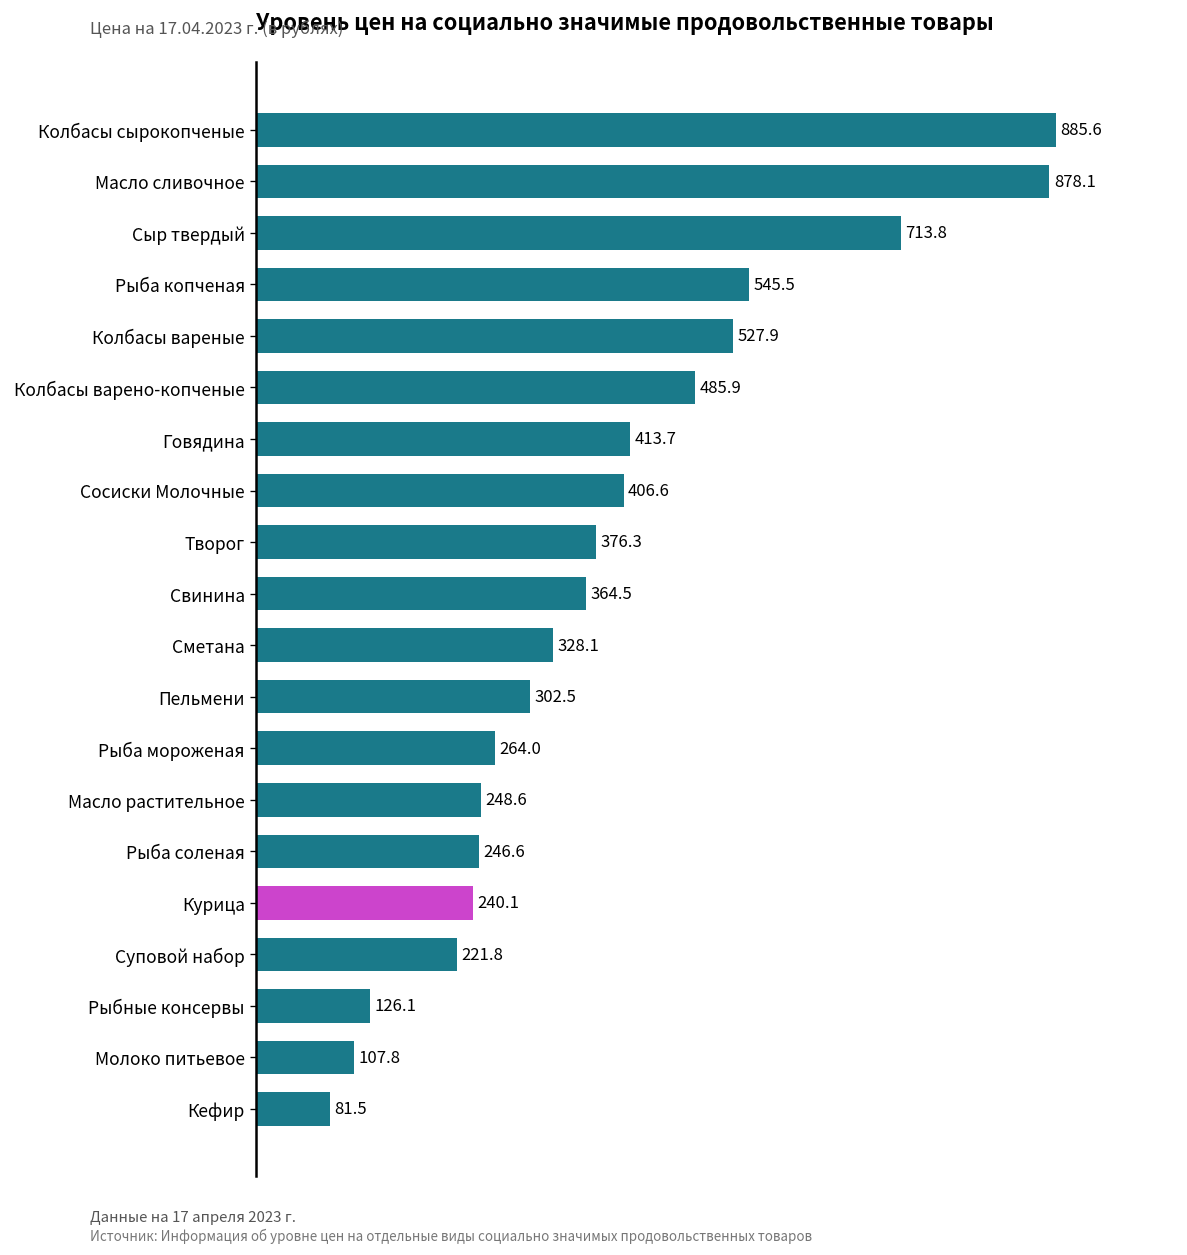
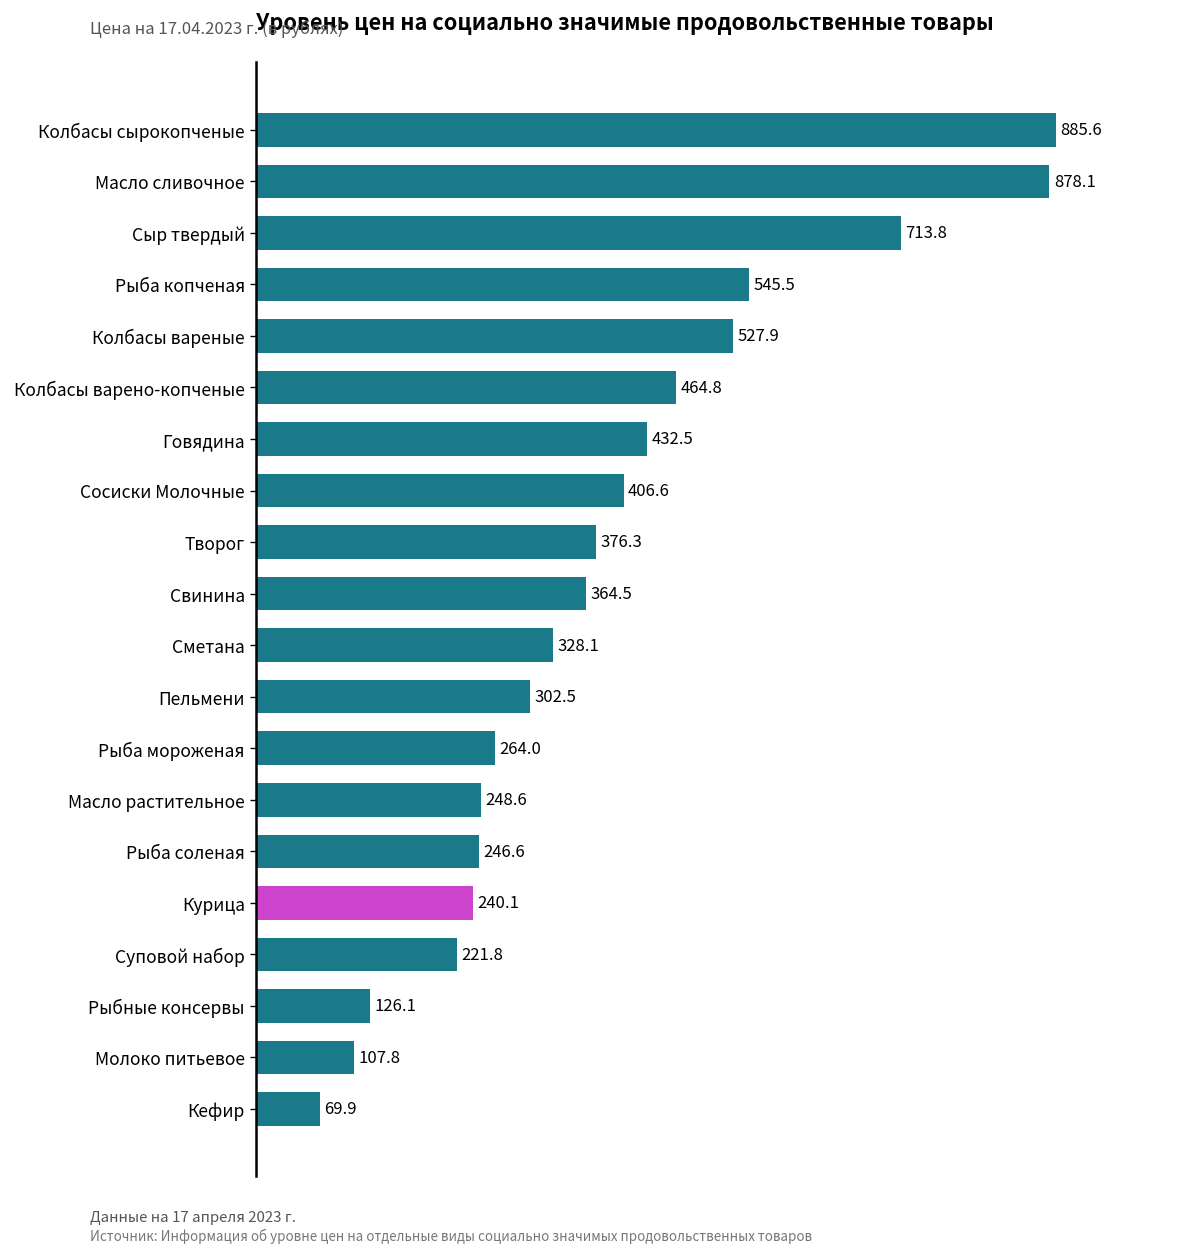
Колбасы варено-копченые: 485.9 -> 464.8
Говядина: 413.7 -> 432.5
Кефир: 81.5 -> 69.9
